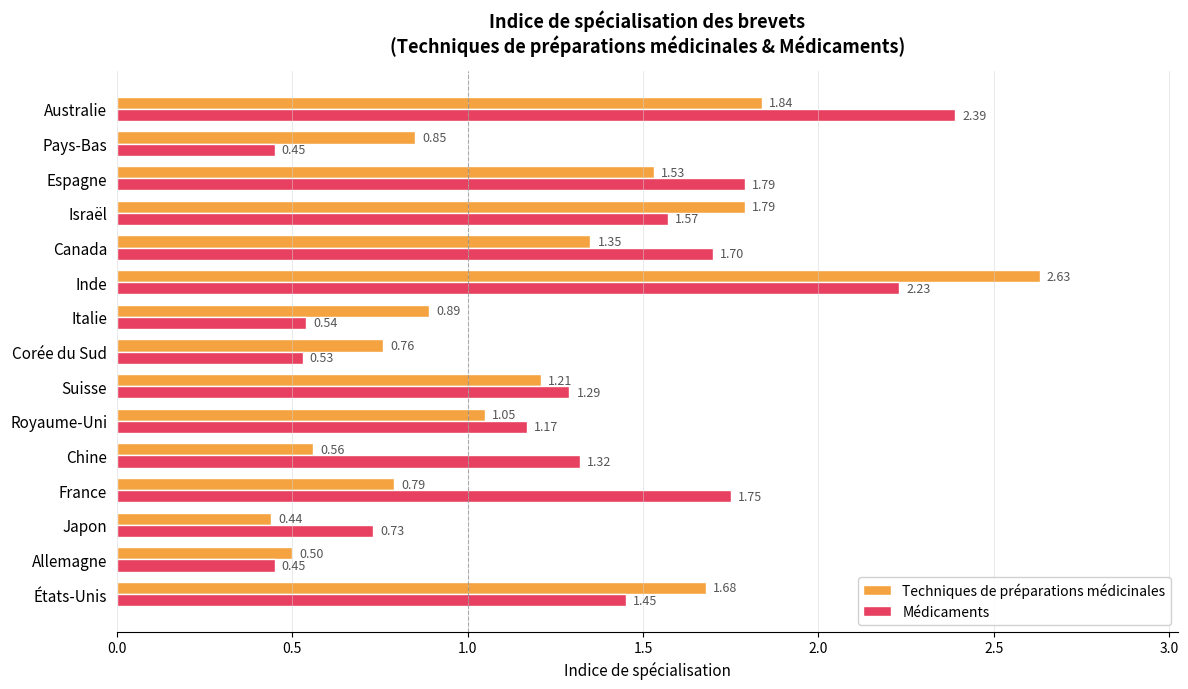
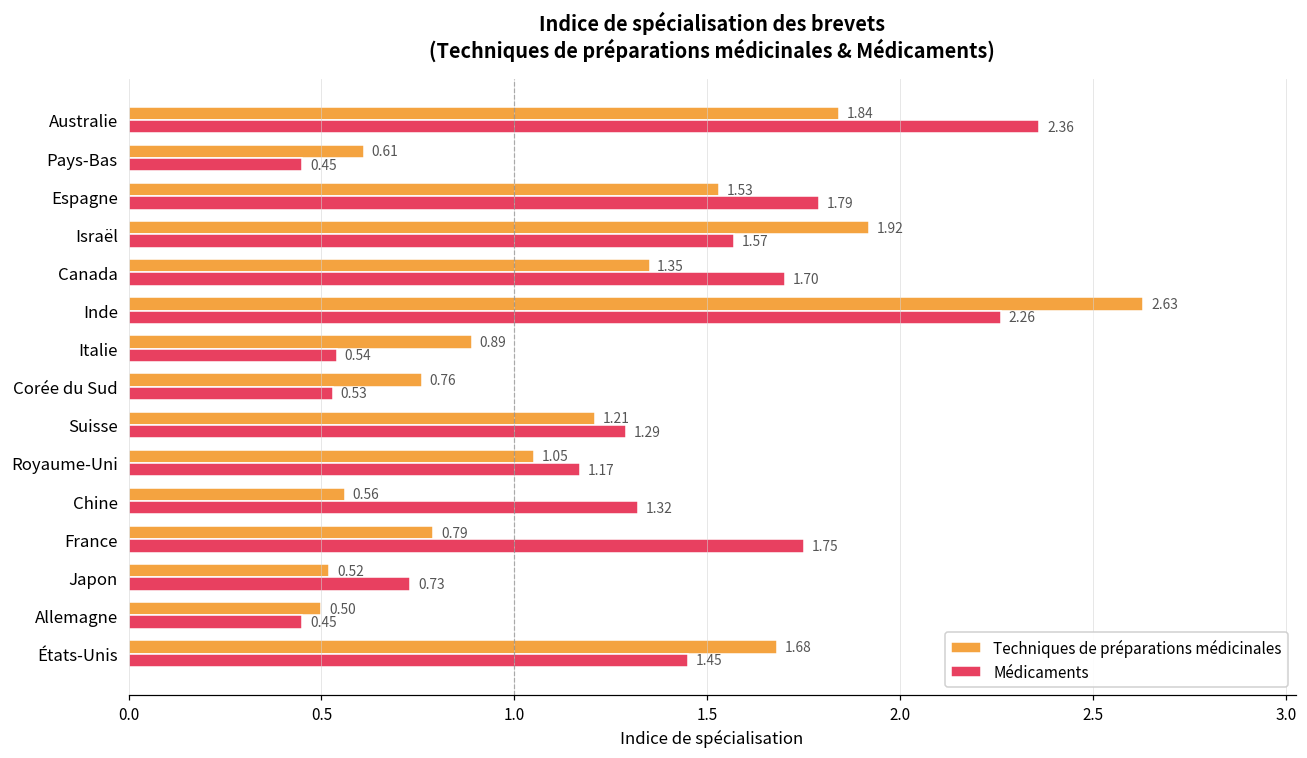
Médicaments, Australie: 2.39 -> 2.36
Techniques de préparations médicinales, Pays-Bas: 0.85 -> 0.61
Techniques de préparations médicinales, Israël: 1.79 -> 1.92
Médicaments, Inde: 2.23 -> 2.26
Techniques de préparations médicinales, Japon: 0.44 -> 0.52
